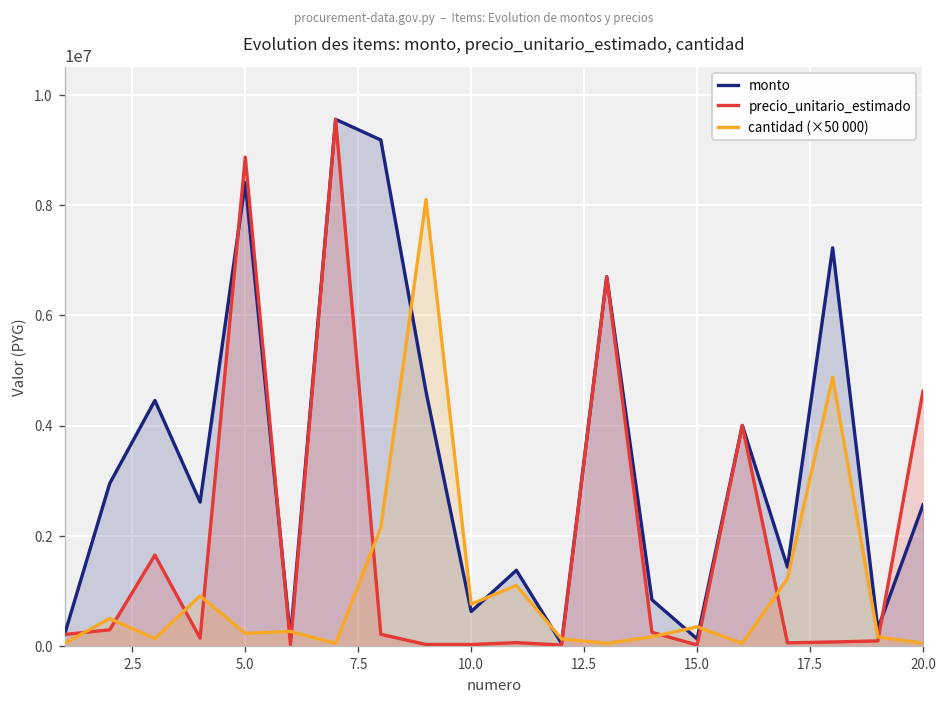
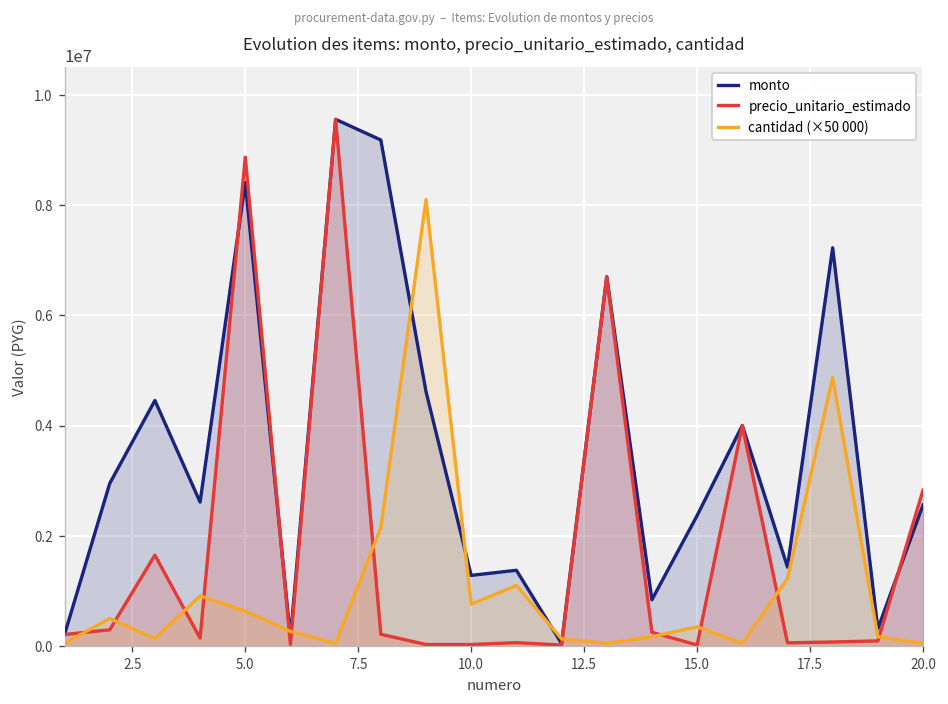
cantidad (×50 000), 5.0: 200000 -> 600000
monto, 10.0: 600000 -> 1300000
monto, 15.0: 100000 -> 2400000
precio_unitario_estimado, 20.0: 4600000 -> 2800000
